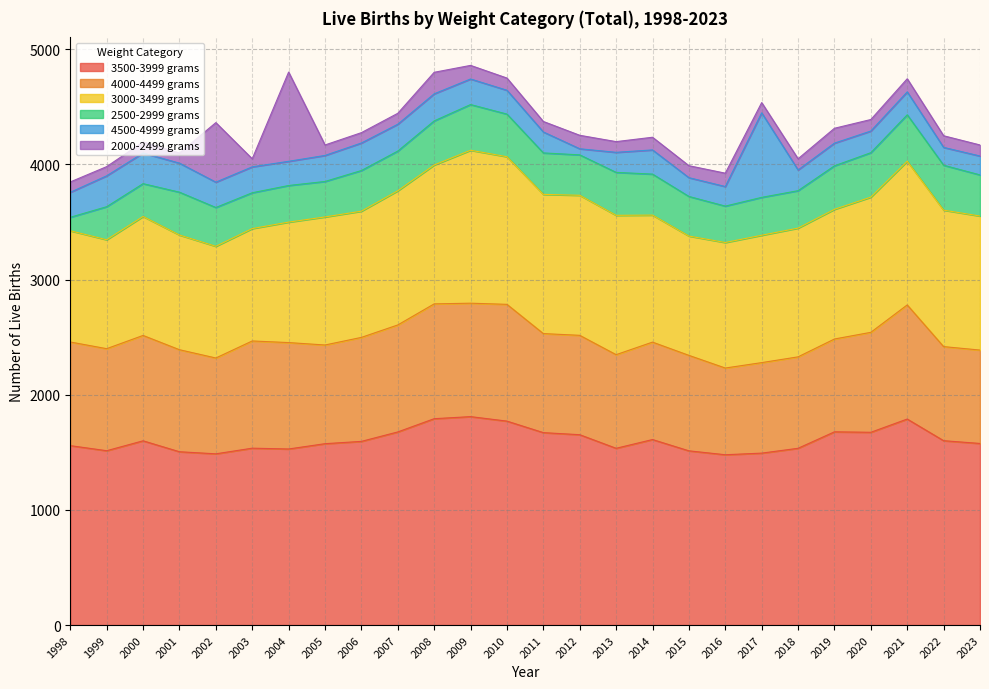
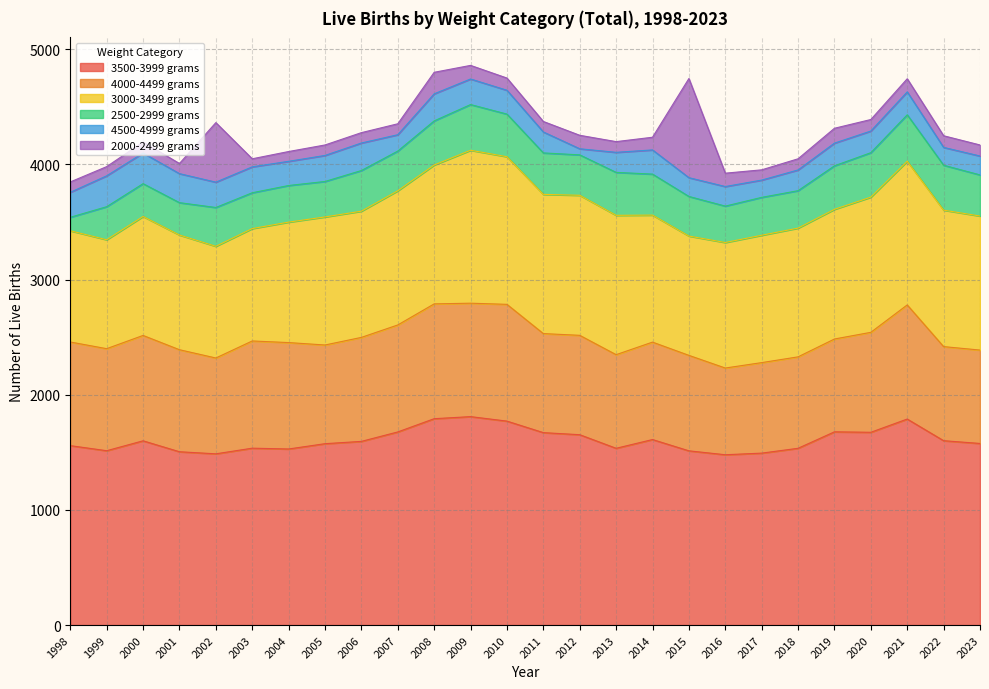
2500-2999 grams, 2001: 370 -> 280
2000-2499 grams, 2004: 780 -> 90
4500-4999 grams, 2007: 230 -> 140
2000-2499 grams, 2015: 100 -> 860
4500-4999 grams, 2017: 730 -> 150
